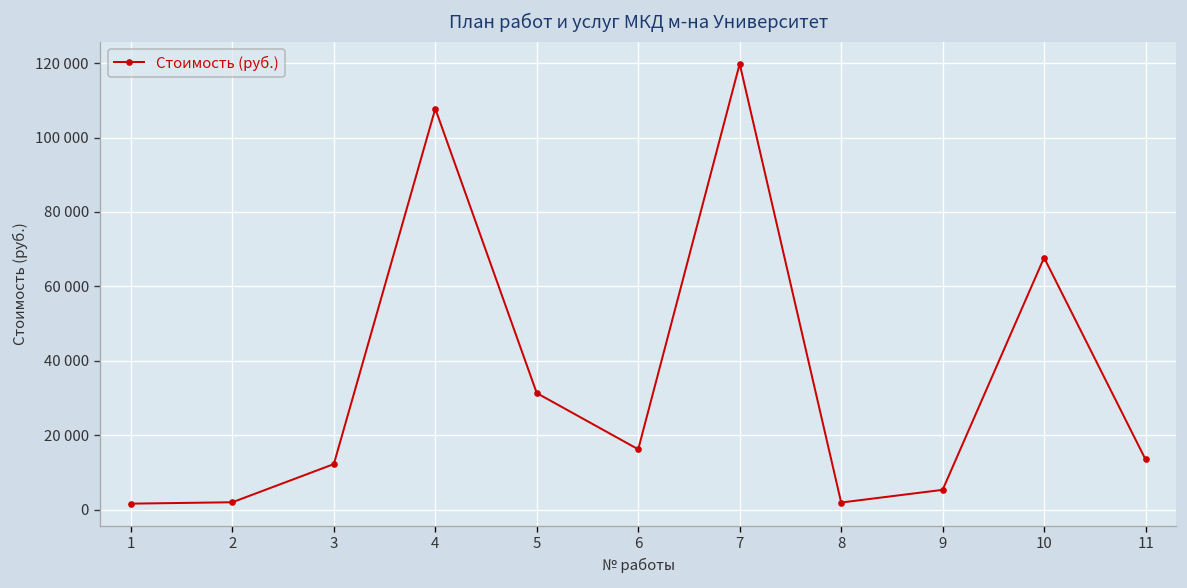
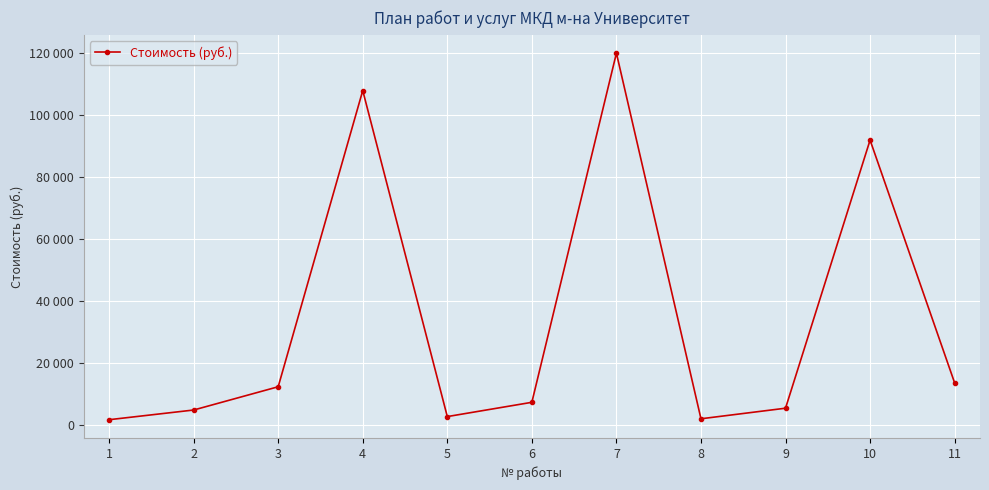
2: 2000 -> 5000
5: 31000 -> 3000
6: 16000 -> 7000
10: 68000 -> 92000
